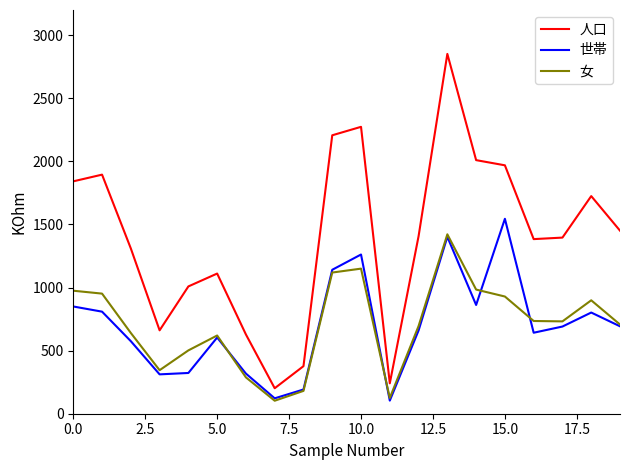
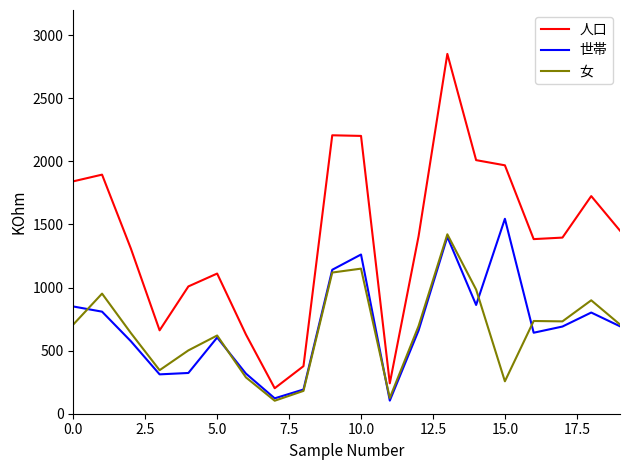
女, 0.0: 980 -> 710
人口, 10.0: 2270 -> 2200
女, 15.0: 930 -> 260
